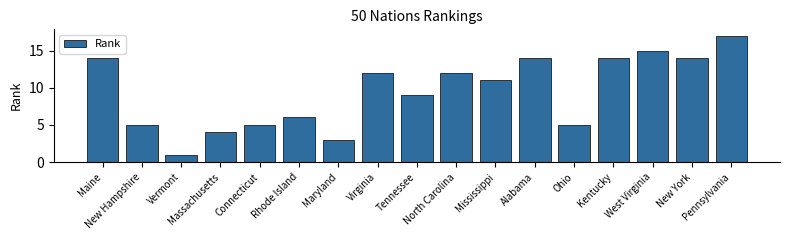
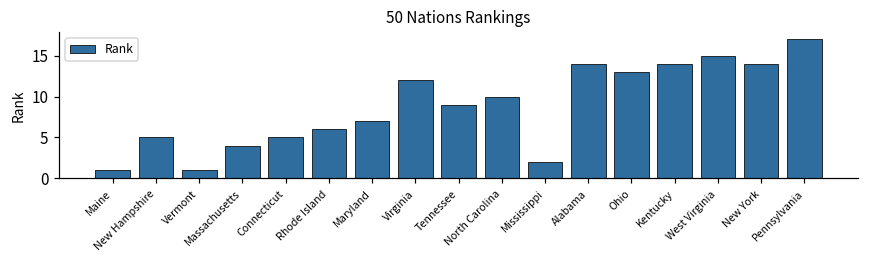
Maine: 14 -> 1
Maryland: 3 -> 7
North Carolina: 12 -> 10
Mississippi: 11 -> 2
Ohio: 5 -> 13
